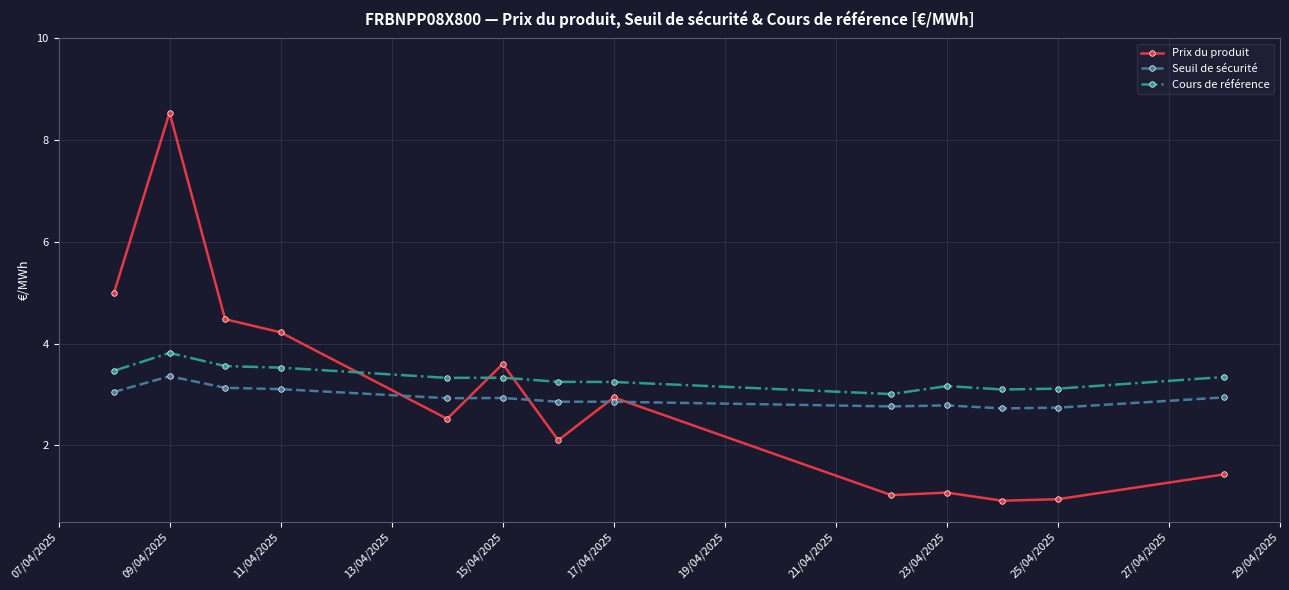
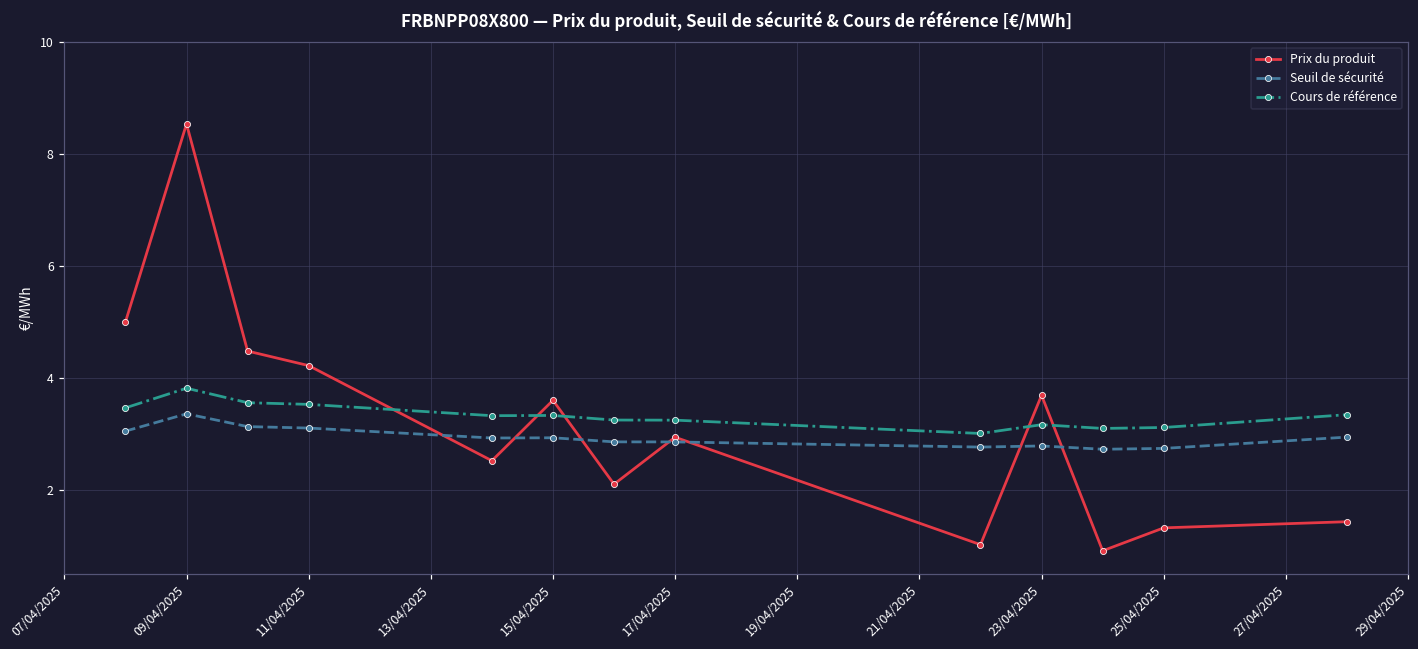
Prix du produit, 23/04/2025: 1.1 -> 3.7
Prix du produit, 25/04/2025: 0.9 -> 1.3
